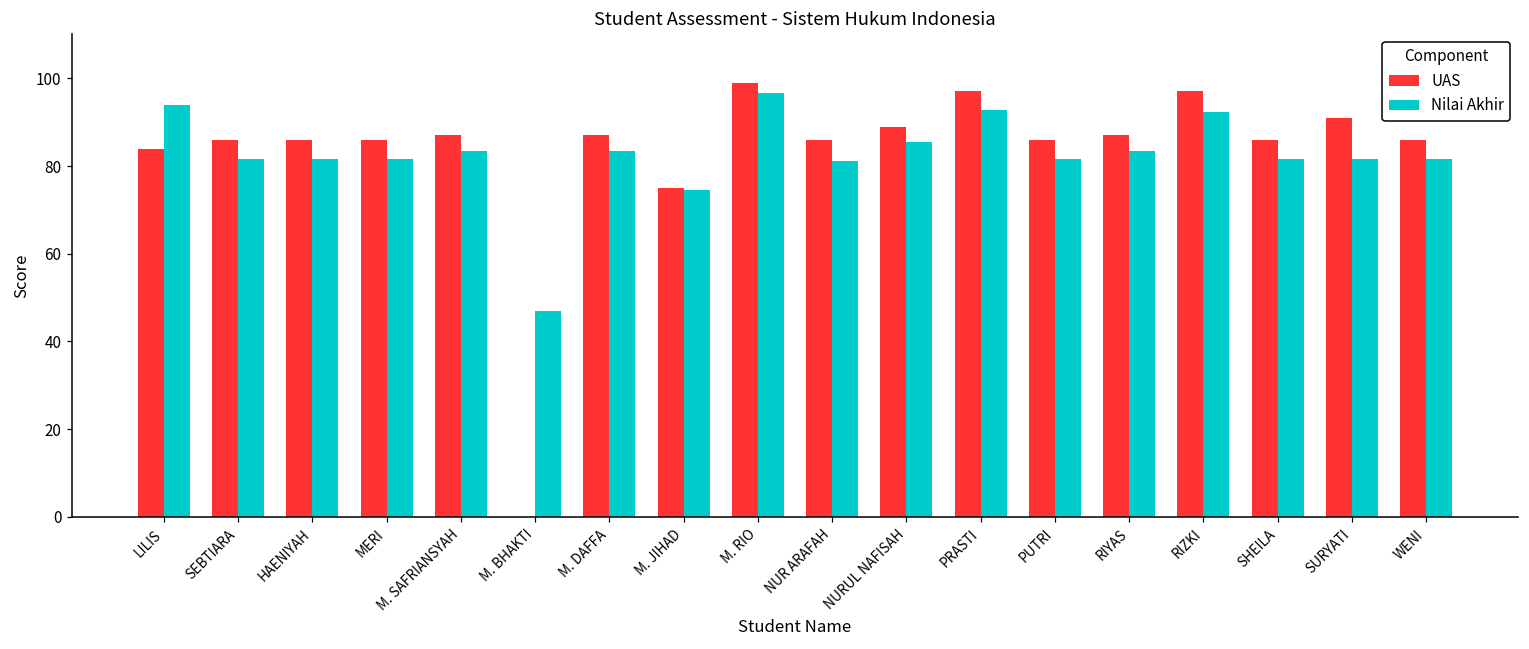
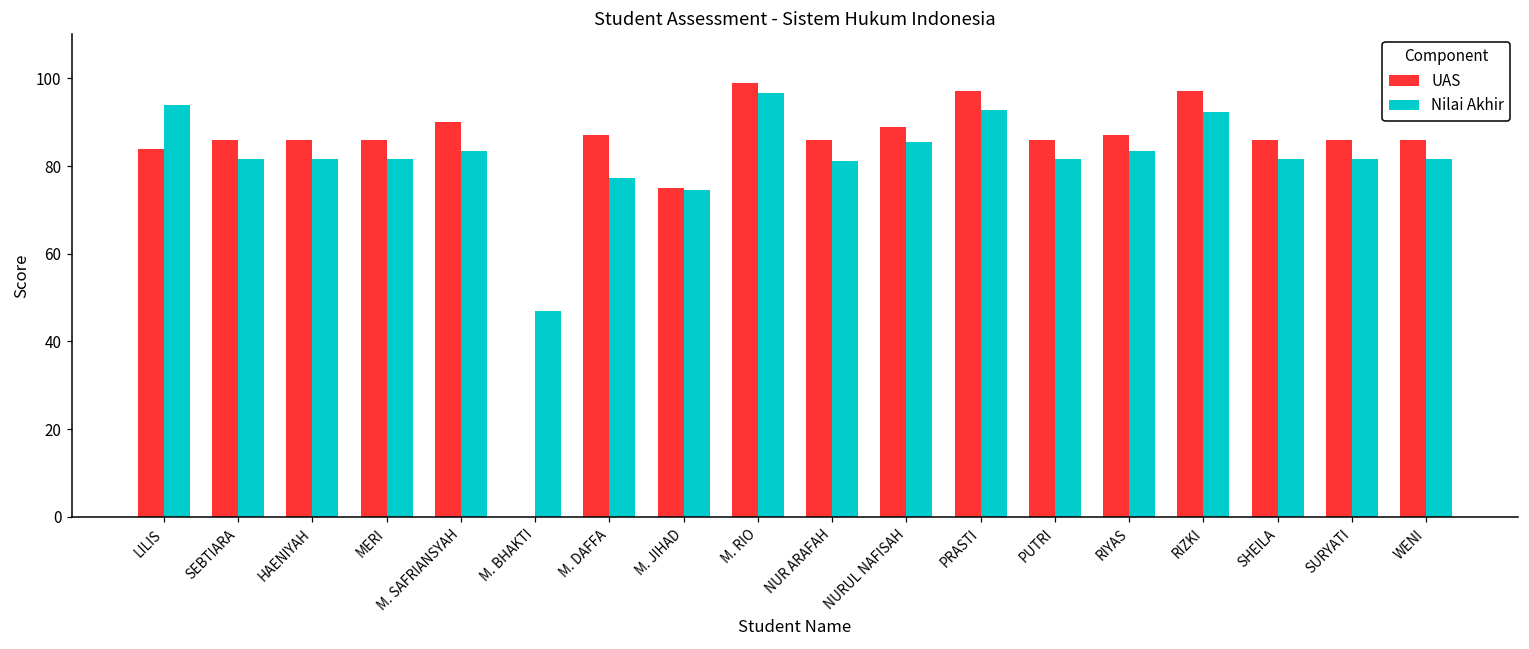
UAS, M. SAFRIANSYAH: 87 -> 90
Nilai Akhir, M. DAFFA: 84 -> 77
UAS, SURYATI: 91 -> 86
